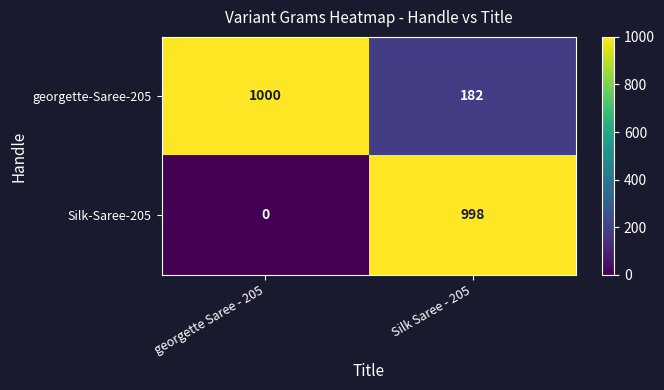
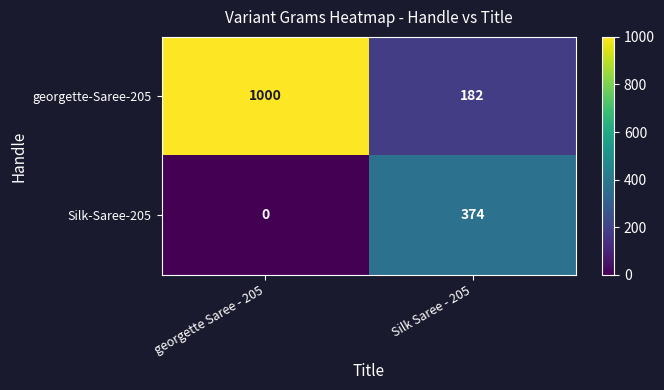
Silk-Saree-205, Silk Saree - 205: 998 -> 374
